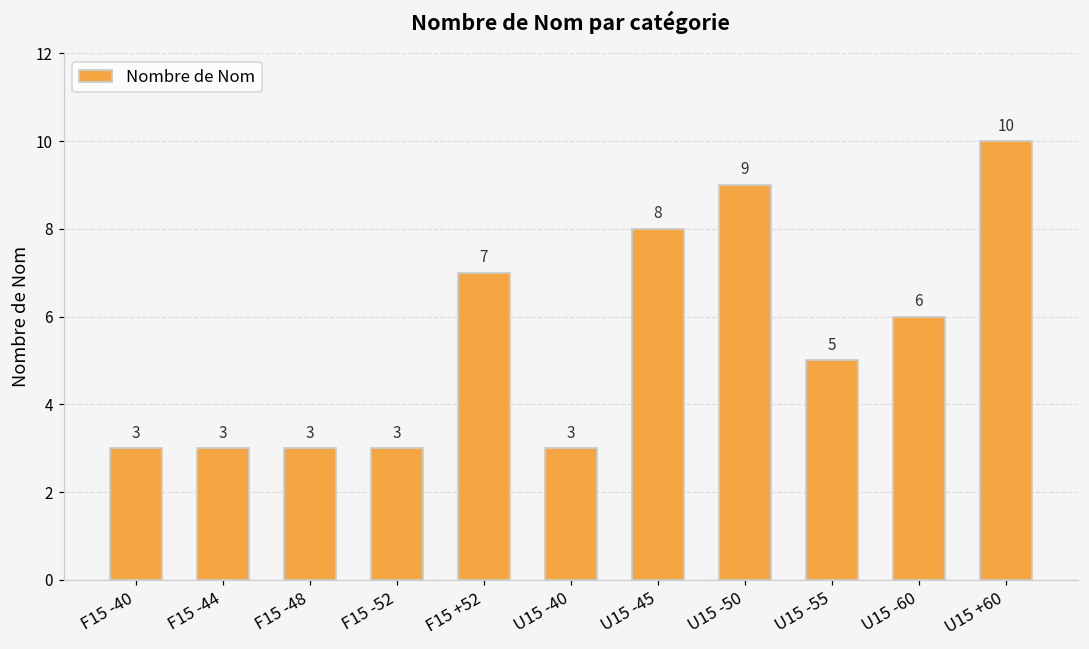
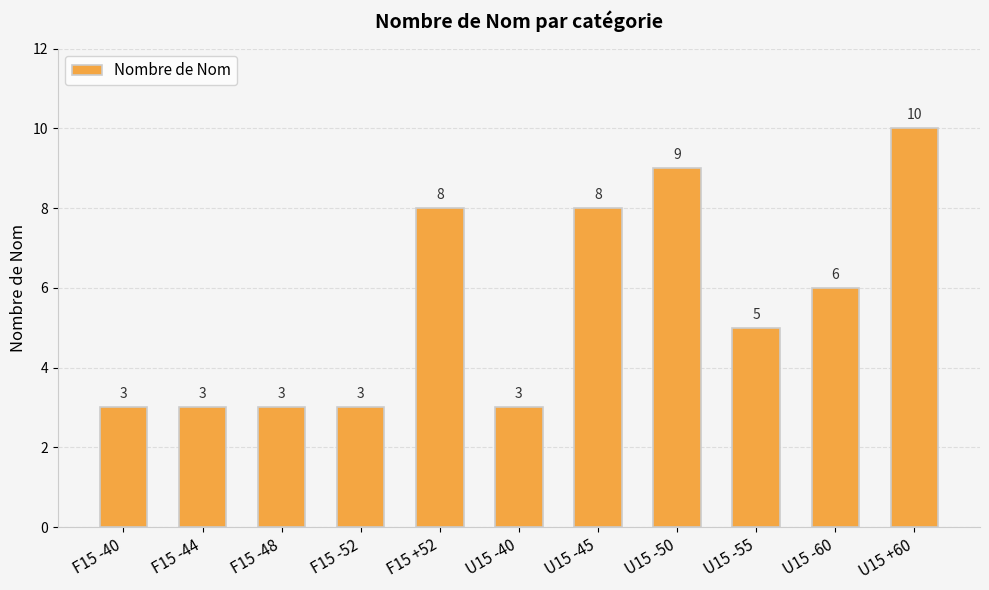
F15 +52: 7 -> 8
